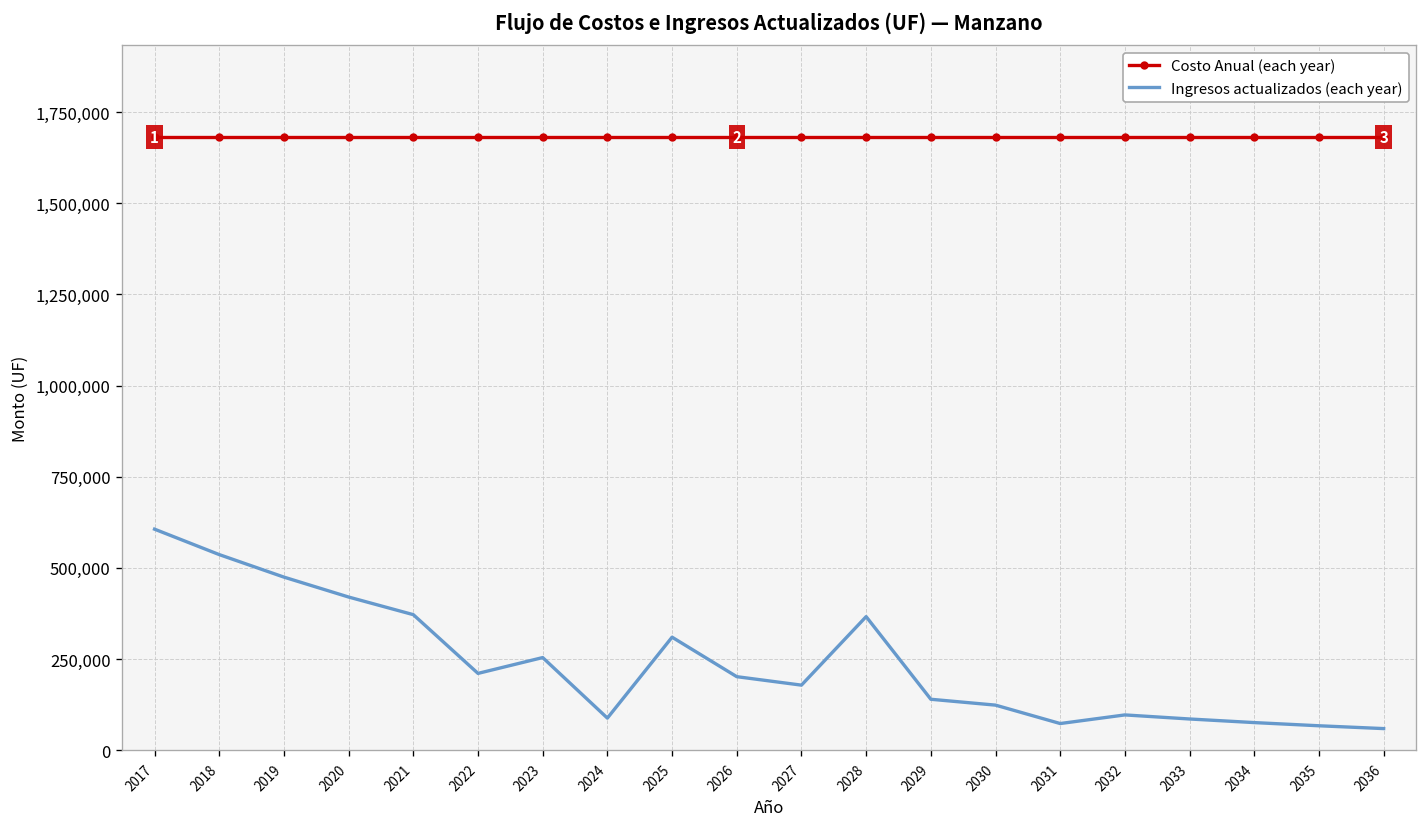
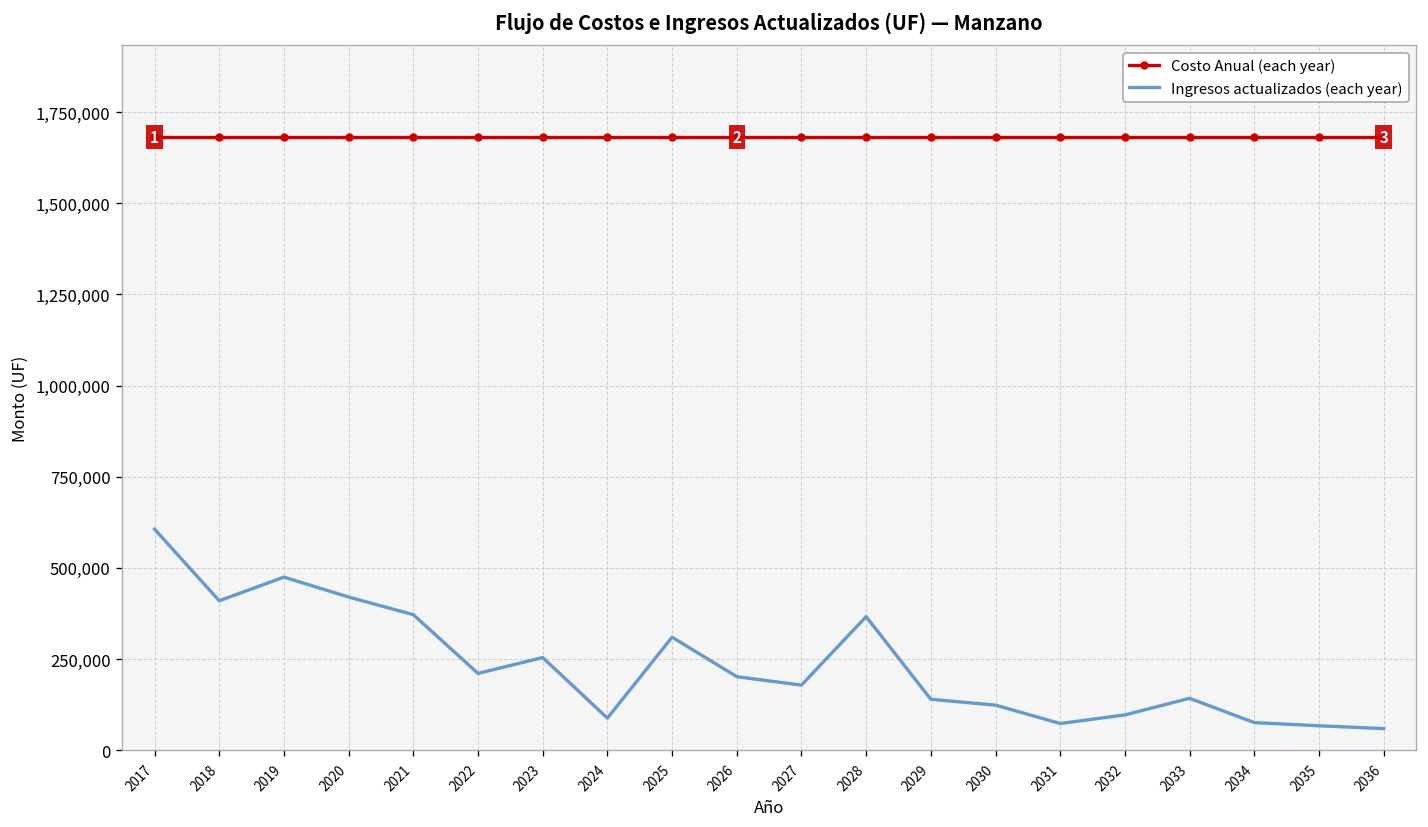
Ingresos actualizados (each year), 2018: 540,000 -> 410,000
Ingresos actualizados (each year), 2033: 90,000 -> 140,000
